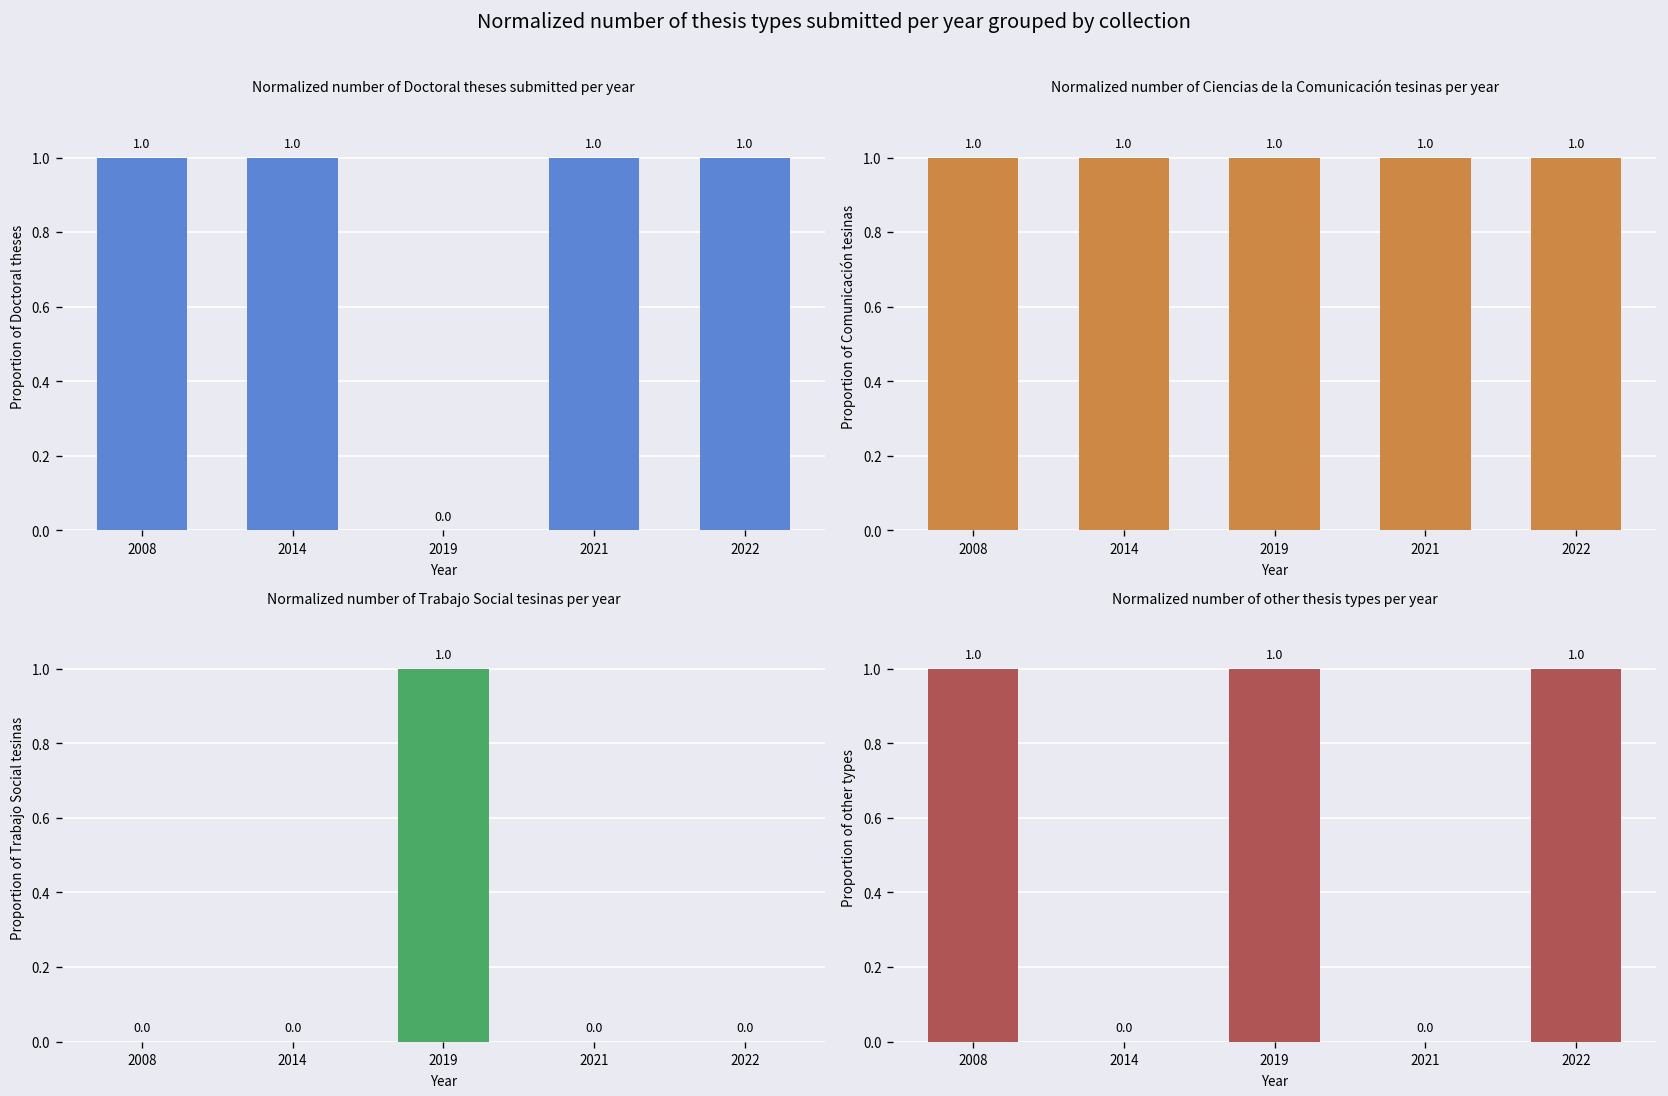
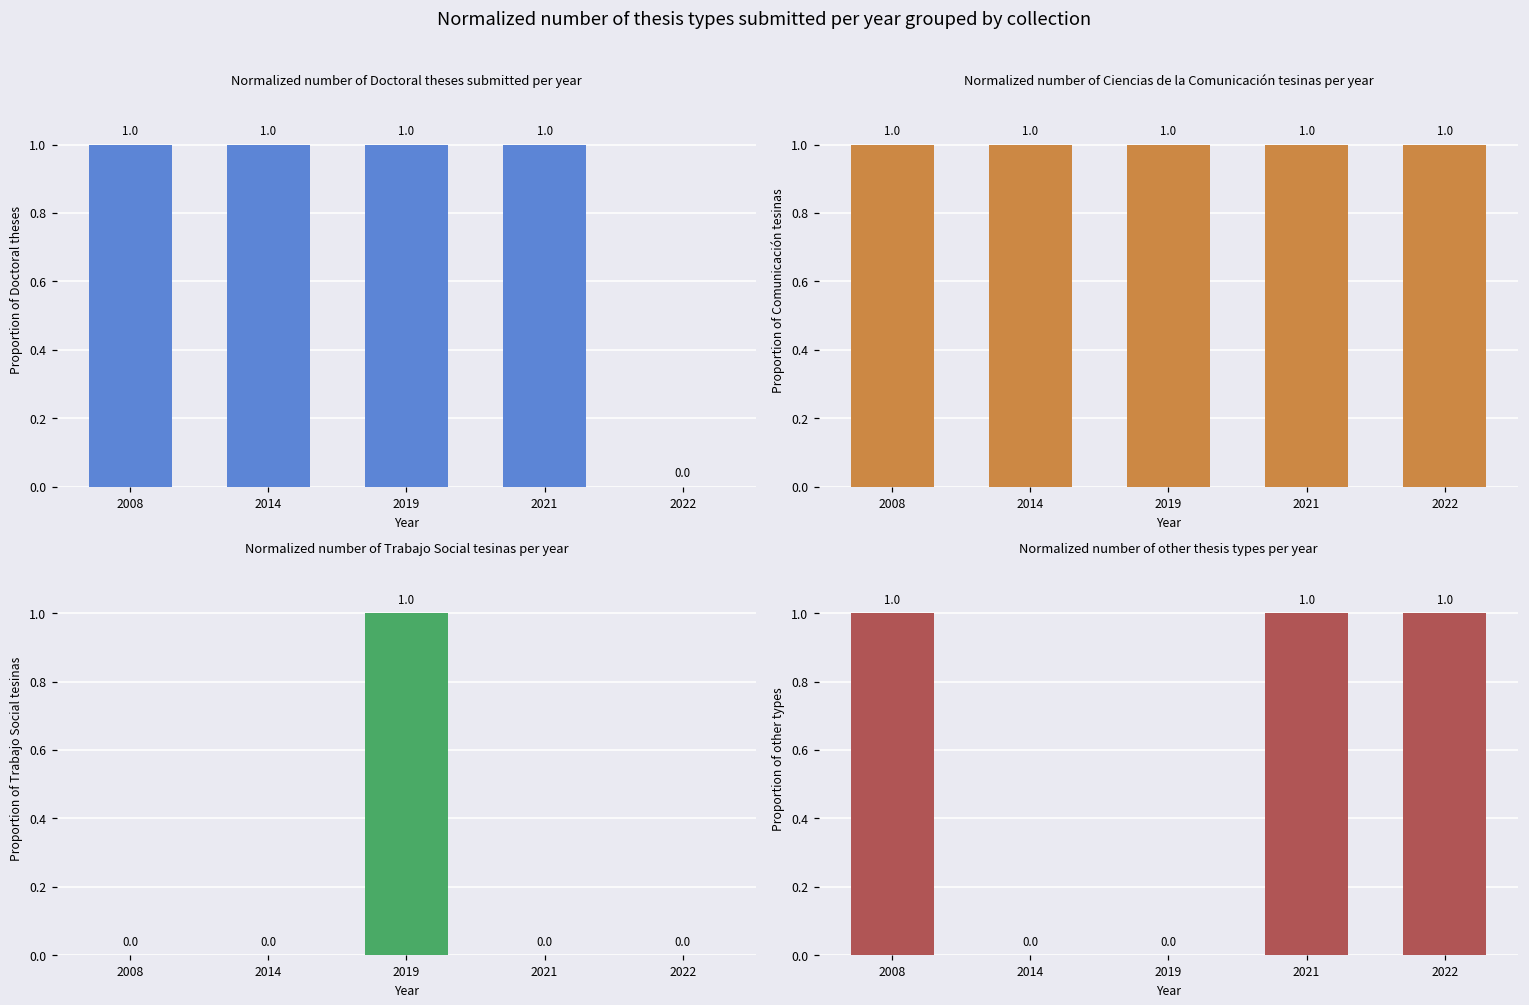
Normalized number of Doctoral theses submitted per year, 2019: 0.0 -> 1.0
Normalized number of Doctoral theses submitted per year, 2022: 1.0 -> 0.0
Normalized number of other thesis types per year, 2019: 1.0 -> 0.0
Normalized number of other thesis types per year, 2021: 0.0 -> 1.0
